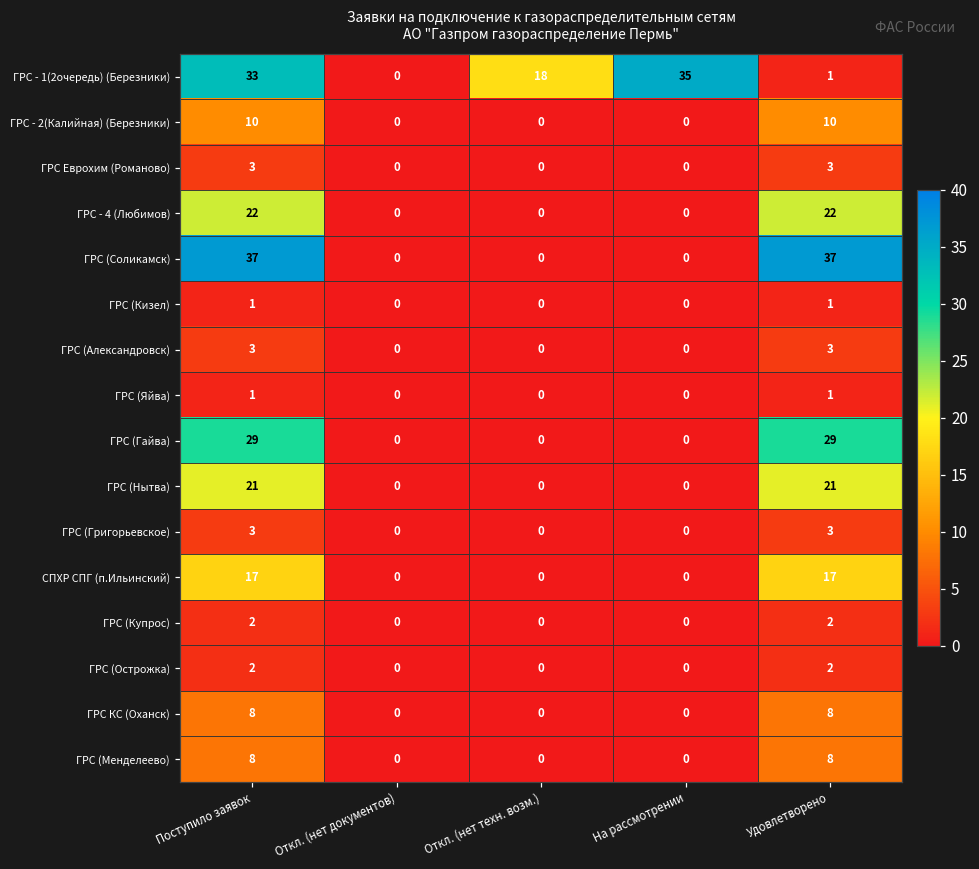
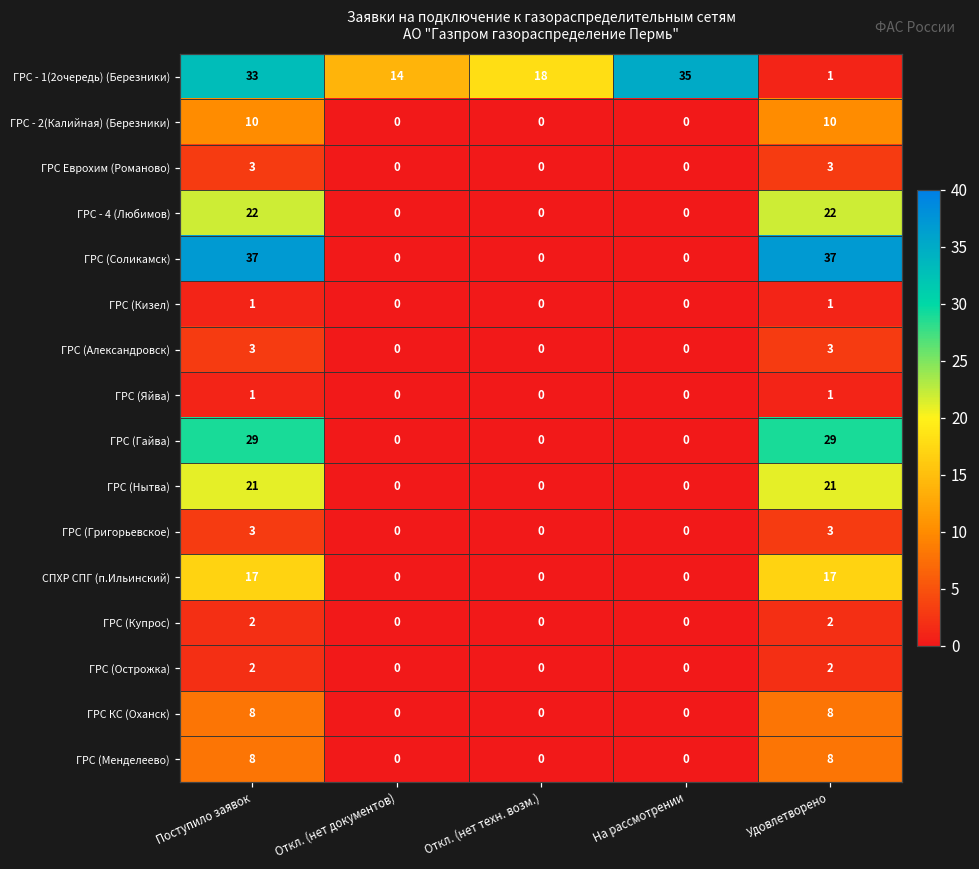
ГРС - 1(2очередь) (Березники), Откл. (нет документов): 0 -> 14
